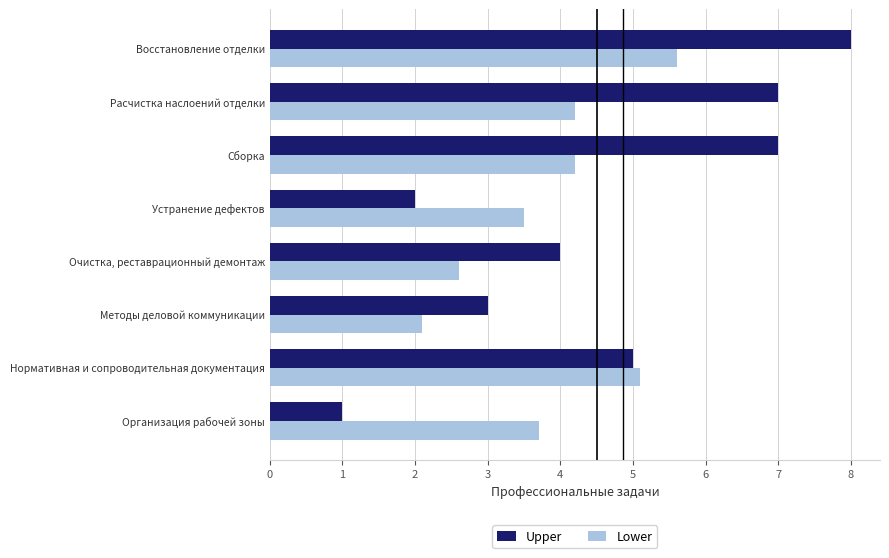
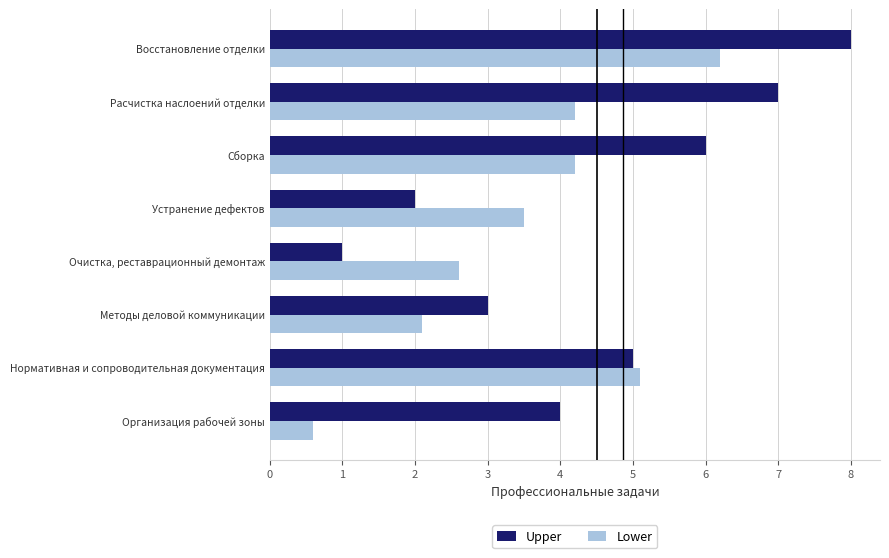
Lower, Восстановление отделки: 5.6 -> 6.2
Upper, Сборка: 7 -> 6
Upper, Очистка, реставрационный демонтаж: 4 -> 1
Upper, Организация рабочей зоны: 1 -> 4
Lower, Организация рабочей зоны: 3.7 -> 0.6
